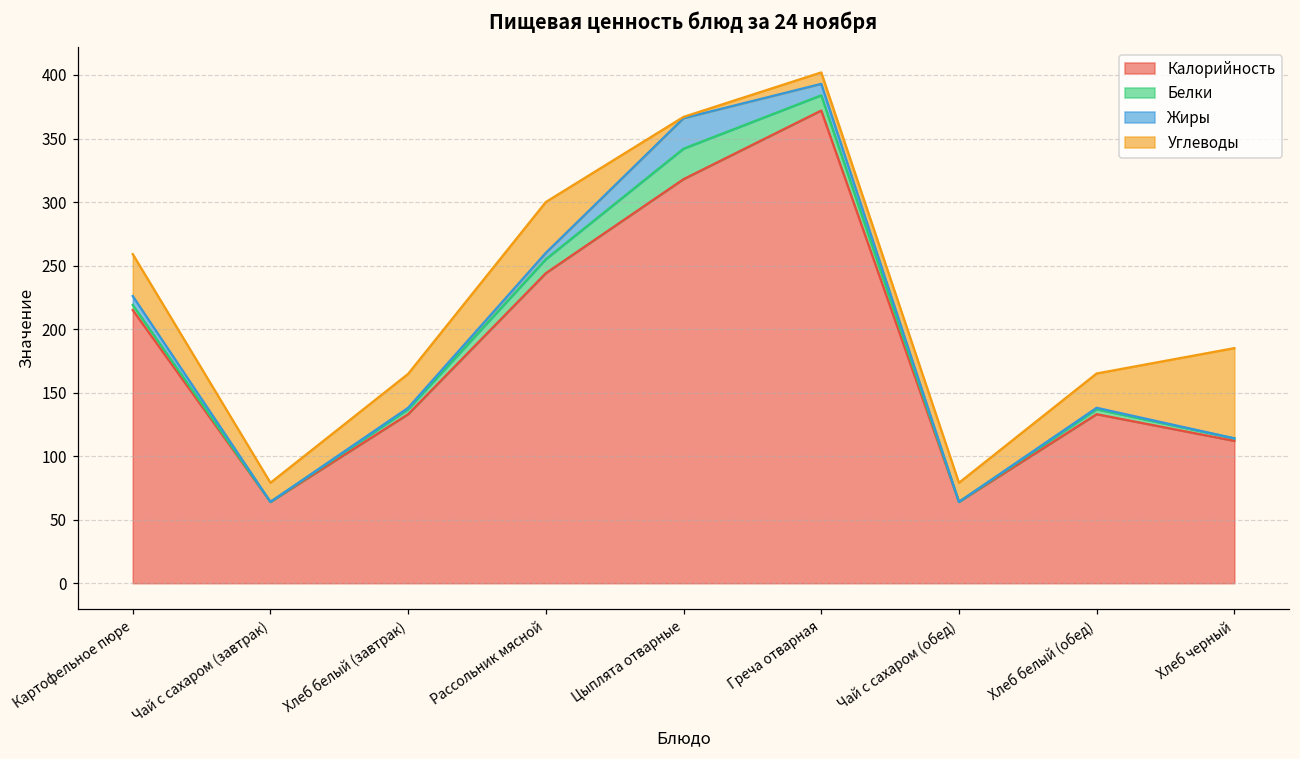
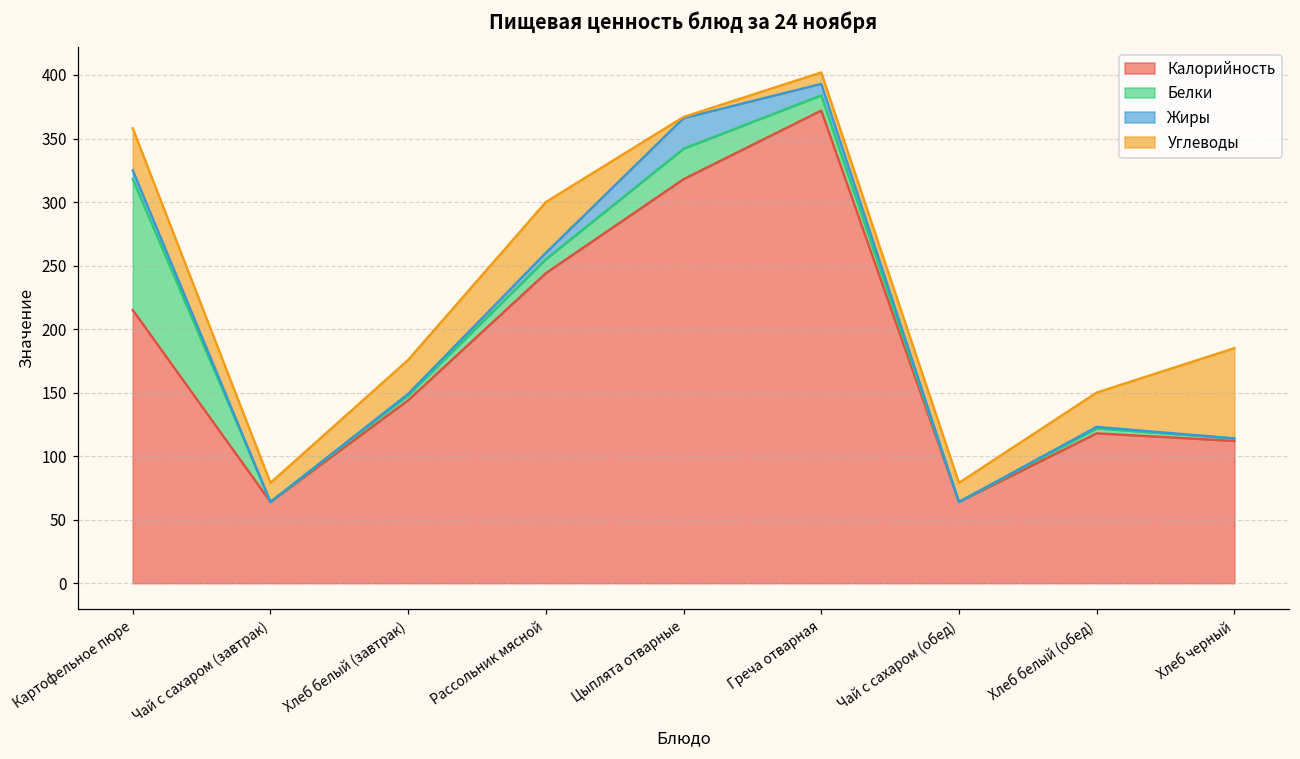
Белки, Картофельное пюре: 4 -> 103
Калорийность, Хлеб белый (завтрак): 133 -> 144
Калорийность, Хлеб белый (обед): 133 -> 118
